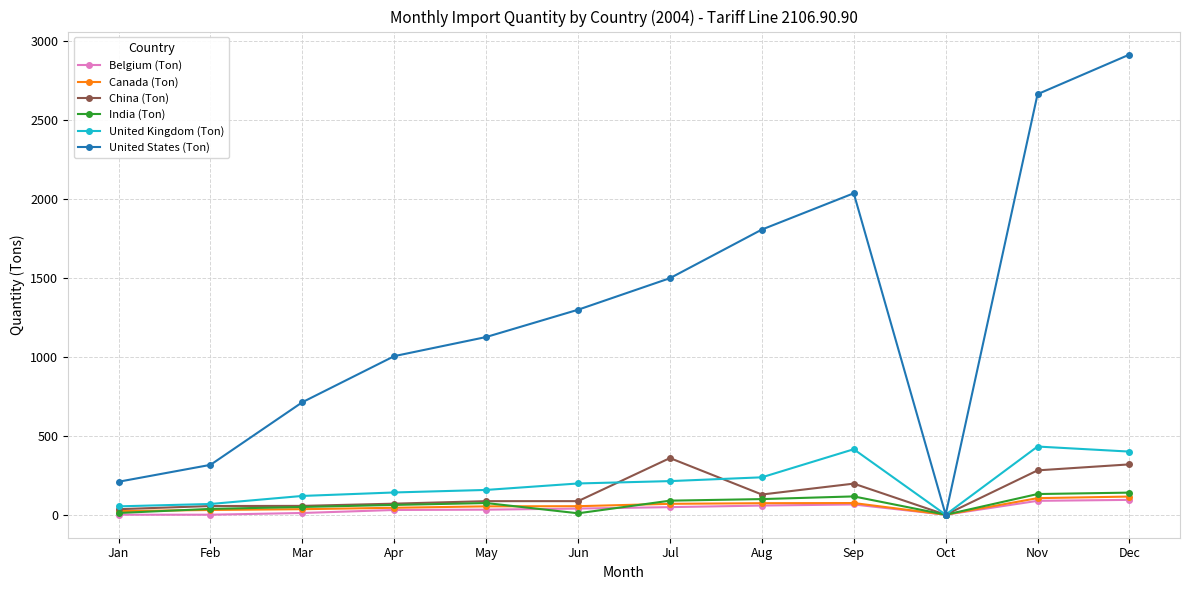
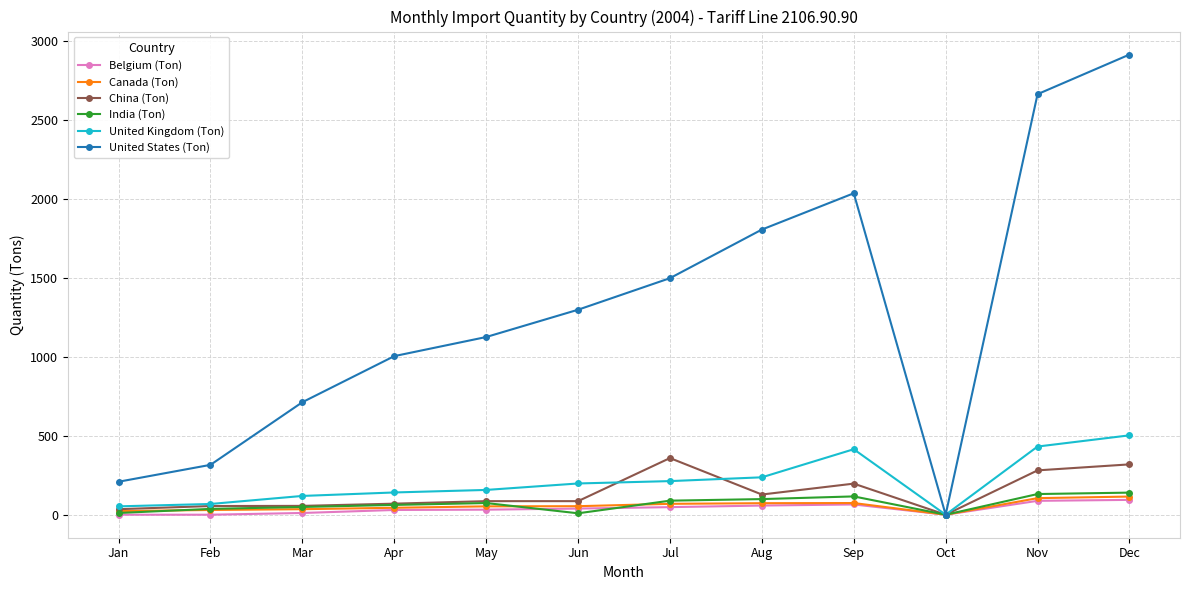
United Kingdom (Ton), Dec: 400 -> 500
